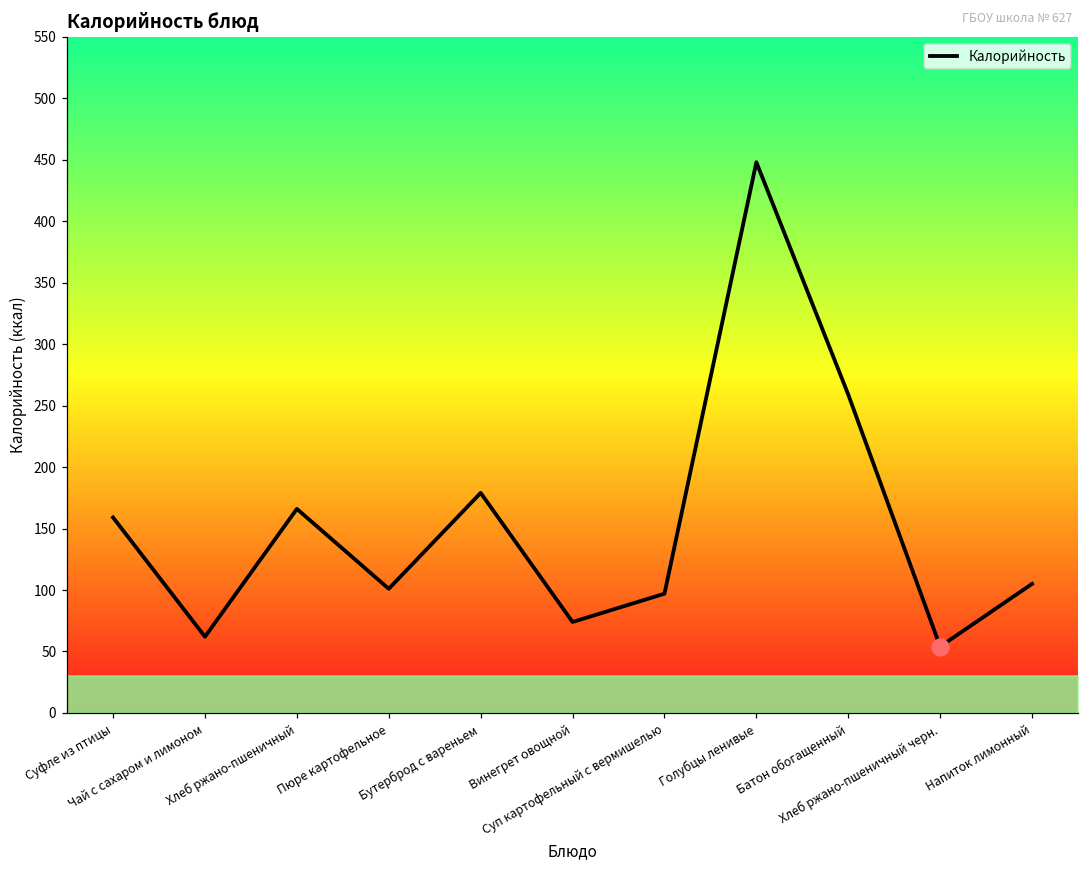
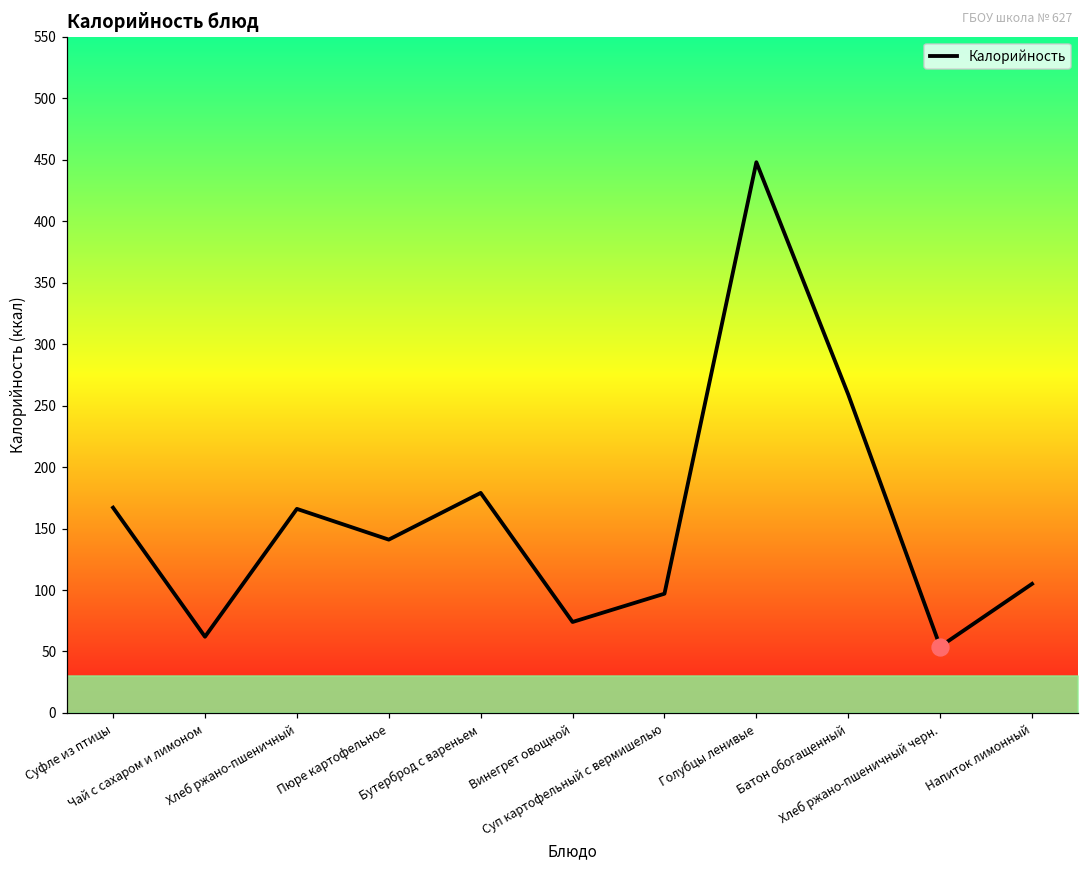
Калорийность, Суфле из птицы: 159 -> 167
Калорийность, Пюре картофельное: 101 -> 141
